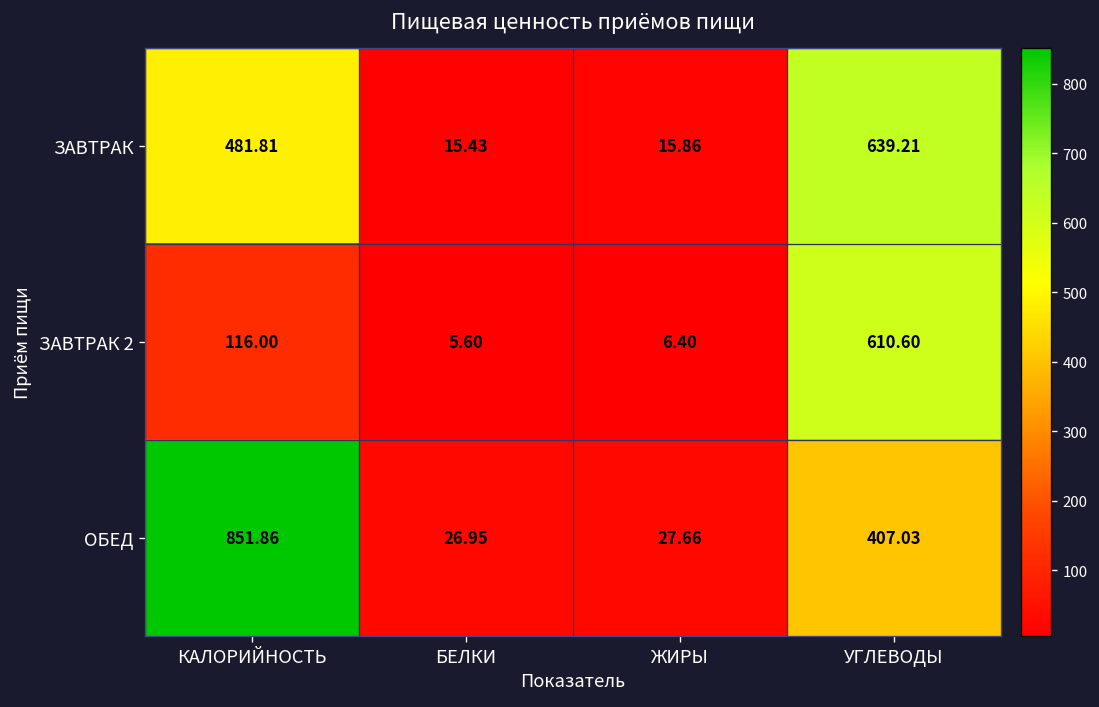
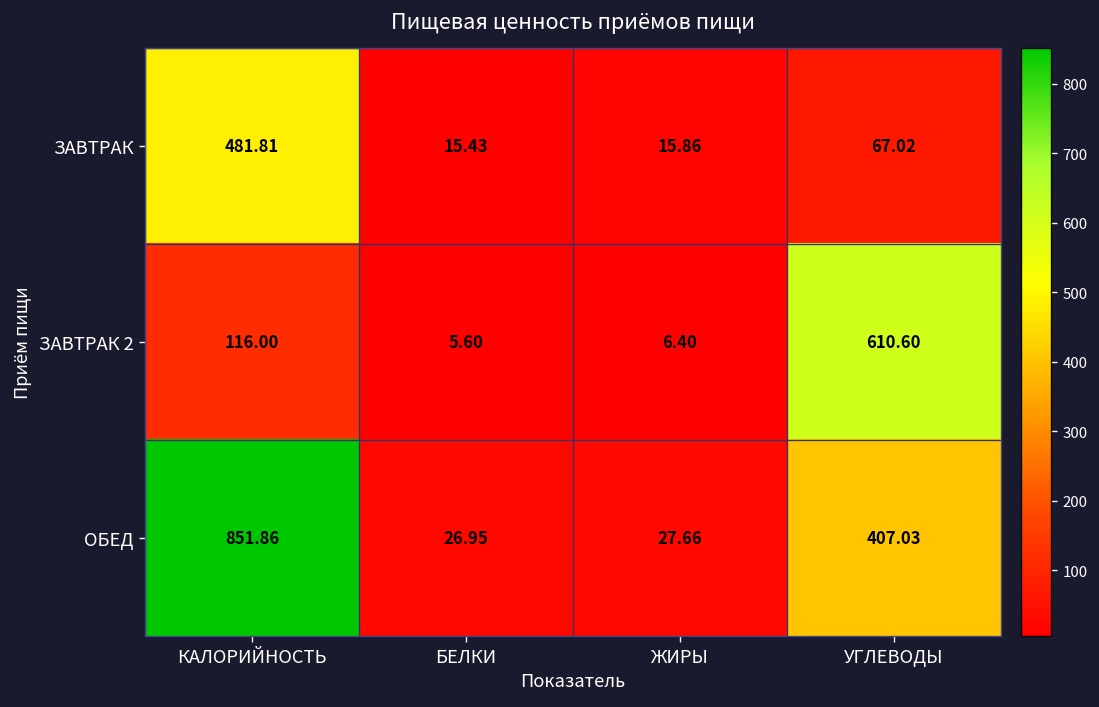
ЗАВТРАК, УГЛЕВОДЫ: 639.21 -> 67.02
